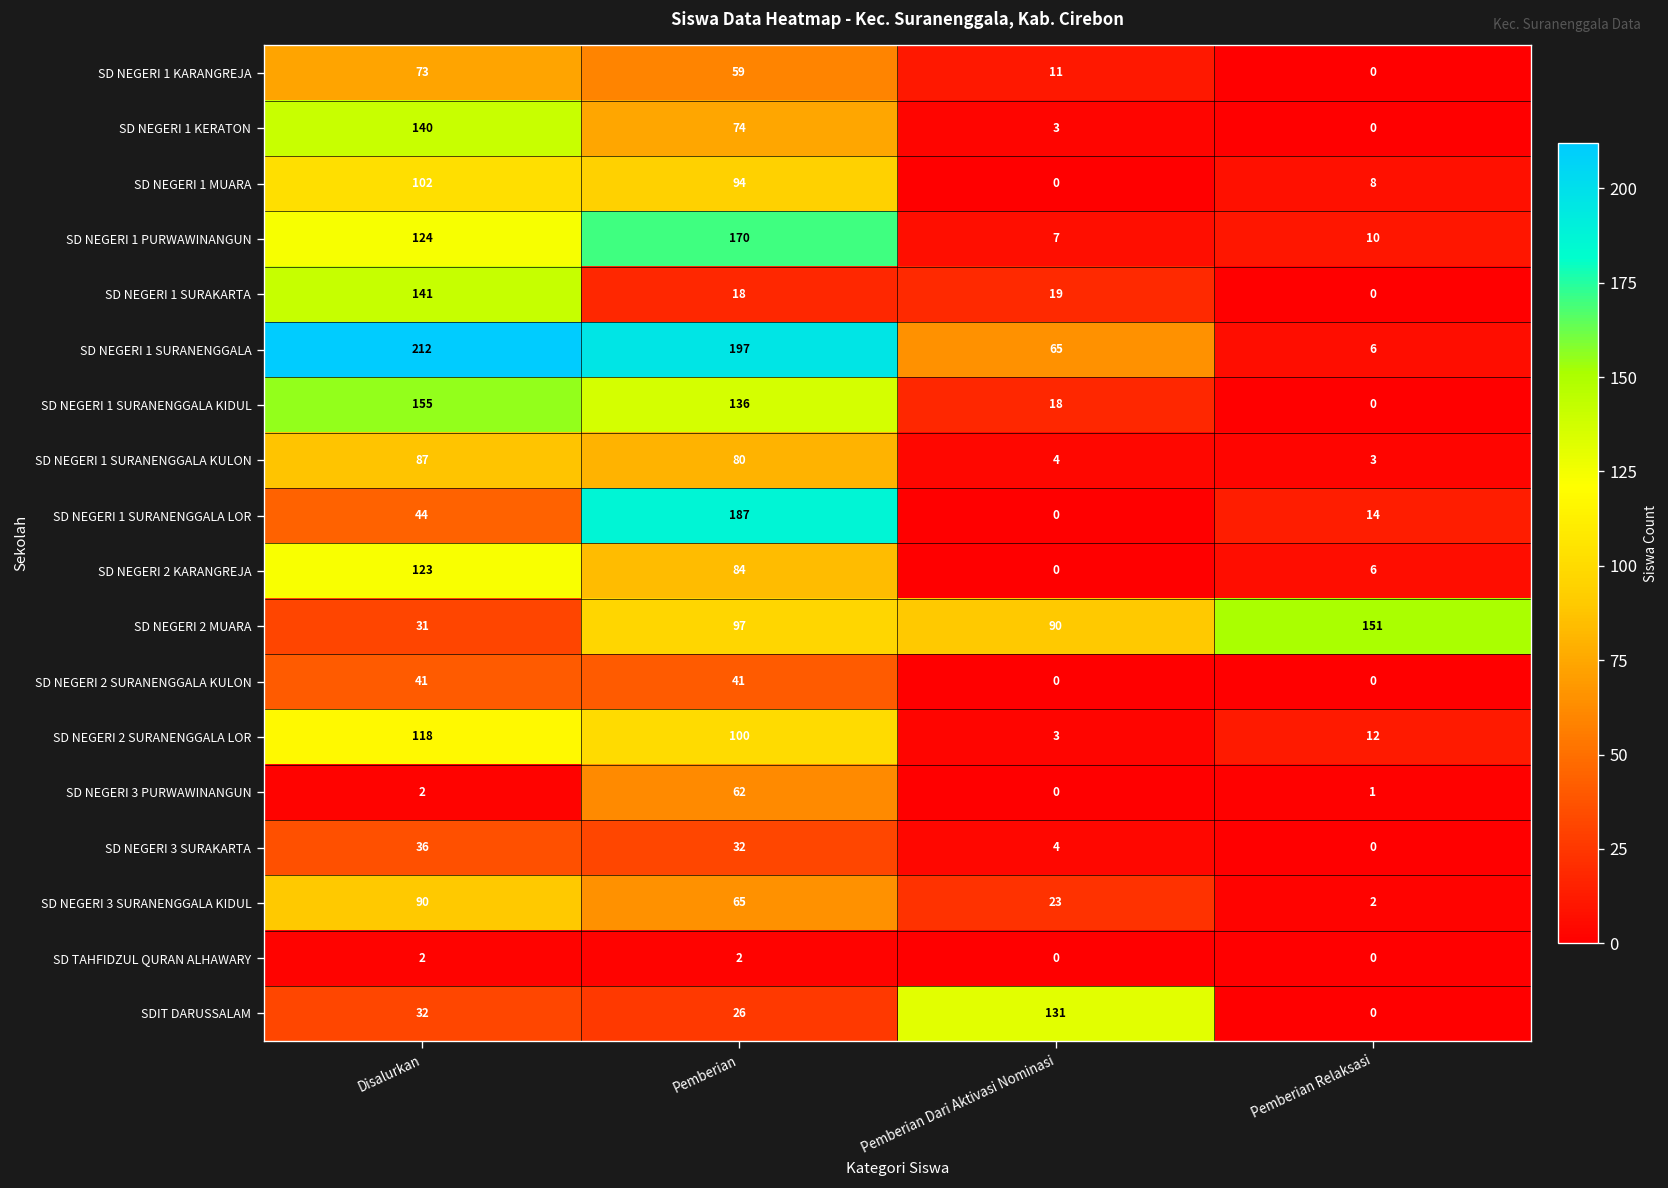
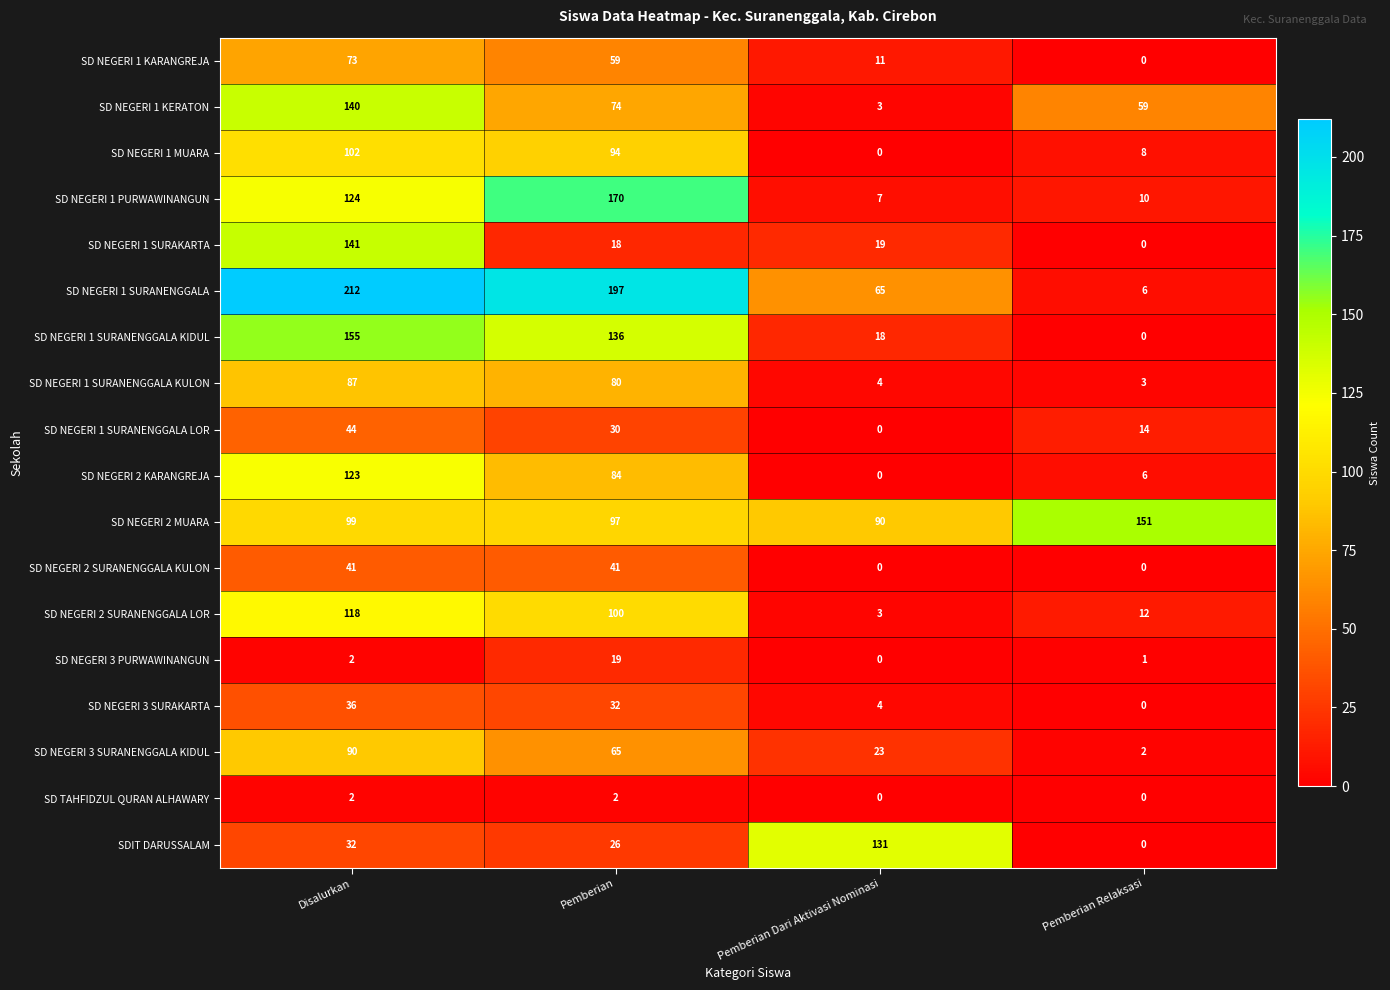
SD NEGERI 1 KERATON, Pemberian Relaksasi: 0 -> 59
SD NEGERI 1 SURANENGGALA LOR, Pemberian: 187 -> 30
SD NEGERI 2 MUARA, Disalurkan: 31 -> 99
SD NEGERI 3 PURWAWINANGUN, Pemberian: 62 -> 19
